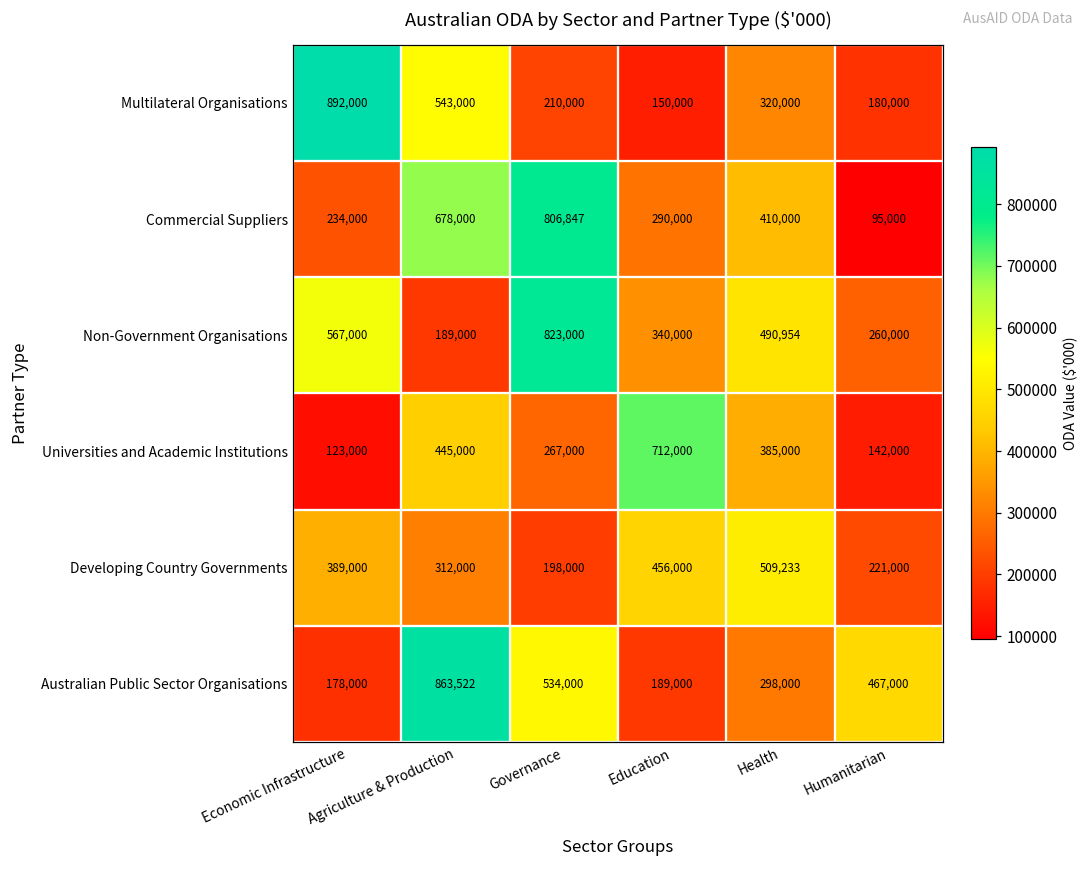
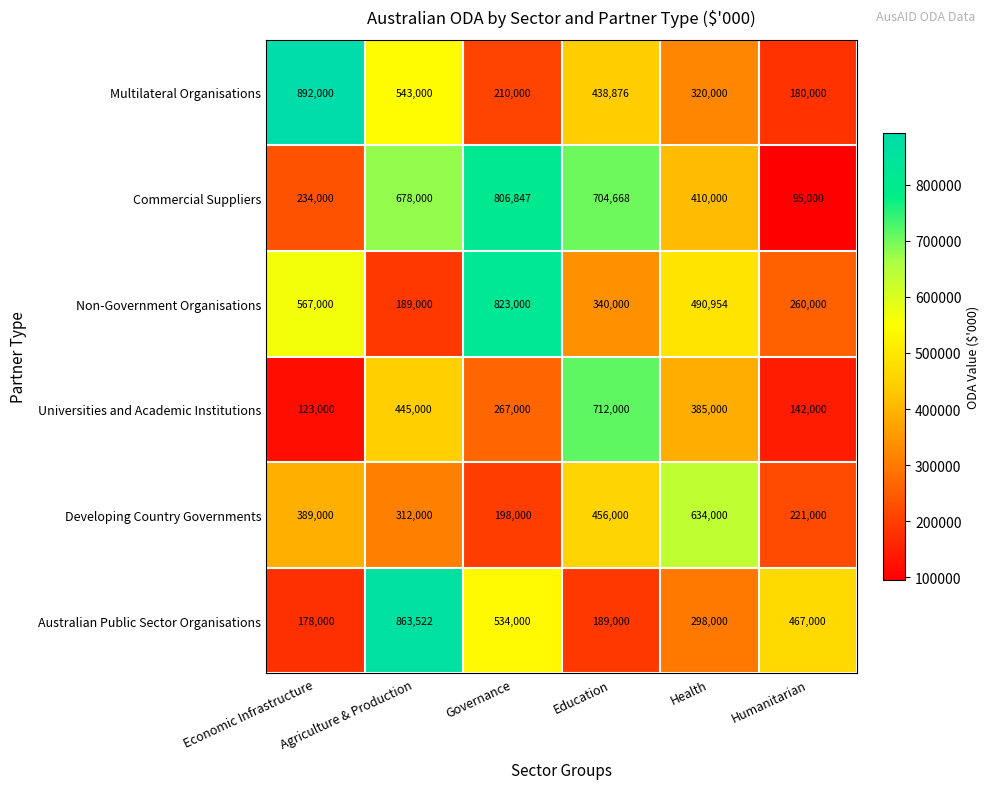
Multilateral Organisations, Education: 150,000 -> 438,876
Commercial Suppliers, Education: 290,000 -> 704,668
Developing Country Governments, Health: 509,233 -> 634,000
